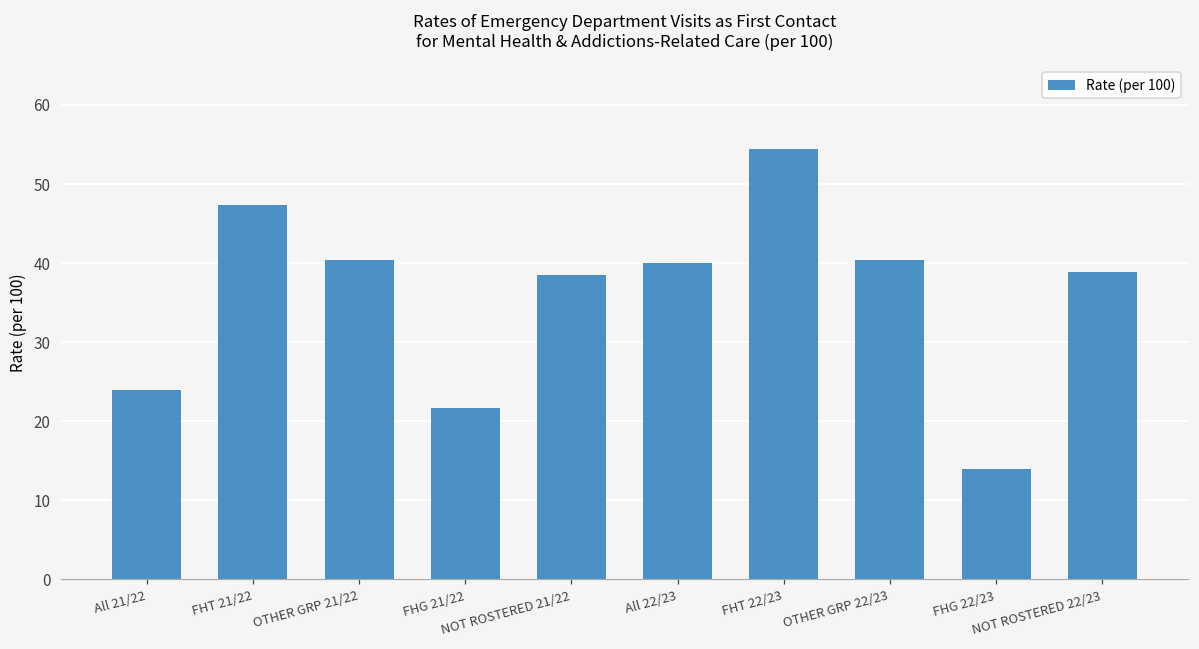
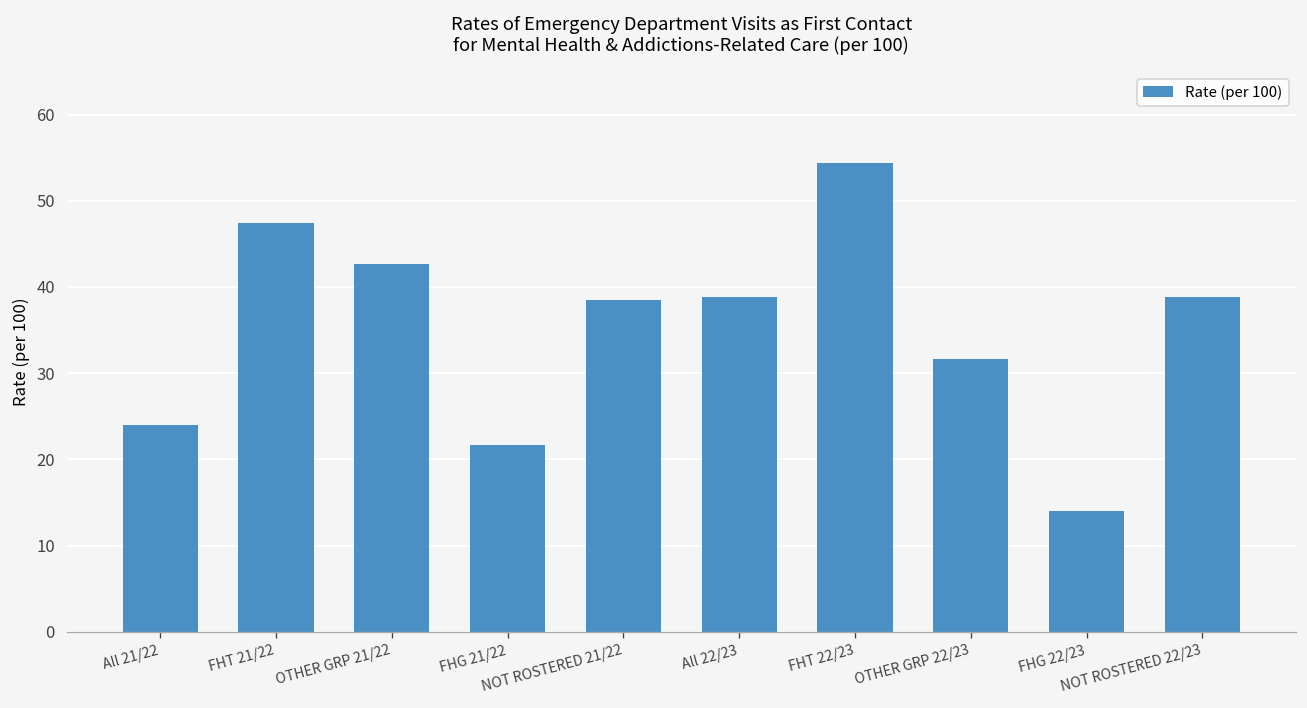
OTHER GRP 21/22: 40 -> 43
All 22/23: 40 -> 39
OTHER GRP 22/23: 40 -> 32
